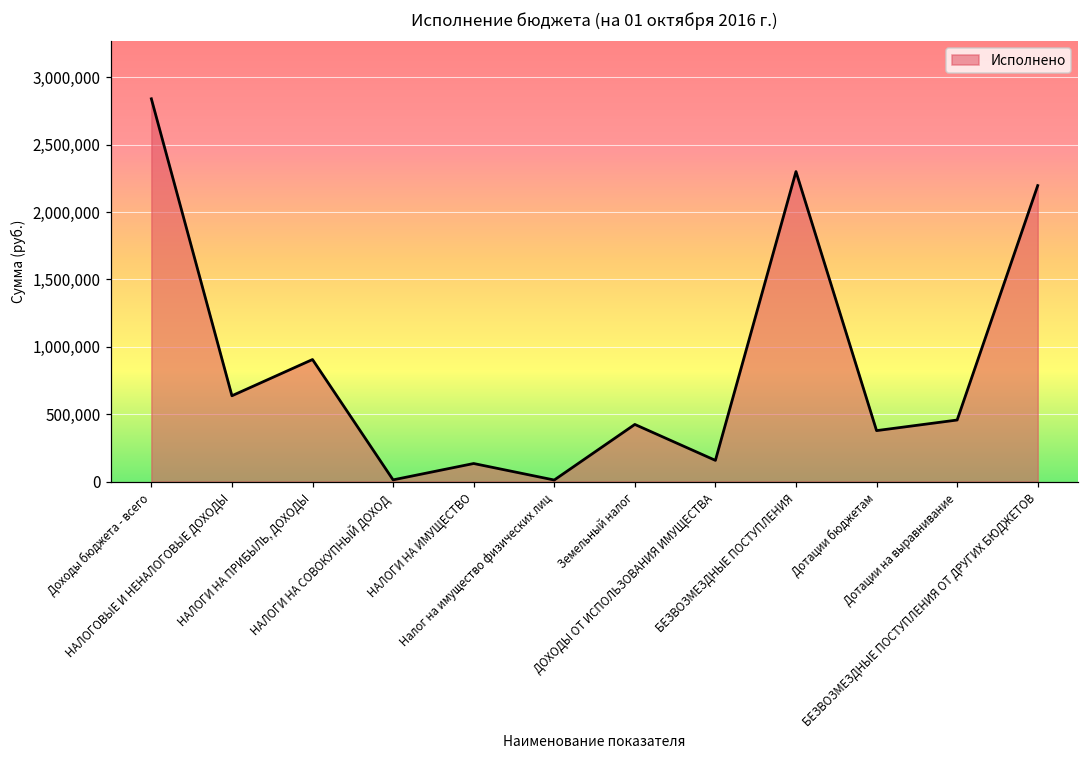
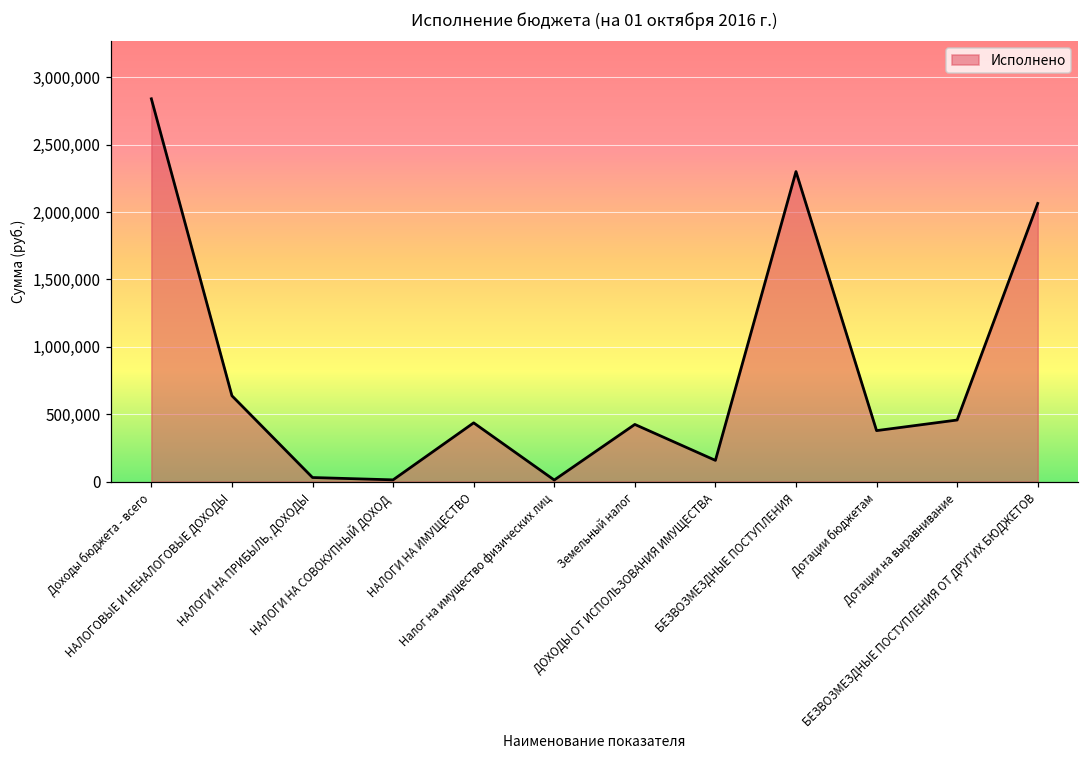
НАЛОГИ НА ПРИБЫЛЬ, ДОХОДЫ: 910,000 -> 30,000
НАЛОГИ НА ИМУЩЕСТВО: 130,000 -> 440,000
БЕЗВОЗМЕЗДНЫЕ ПОСТУПЛЕНИЯ ОТ ДРУГИХ БЮДЖЕТОВ: 2,200,000 -> 2,060,000
